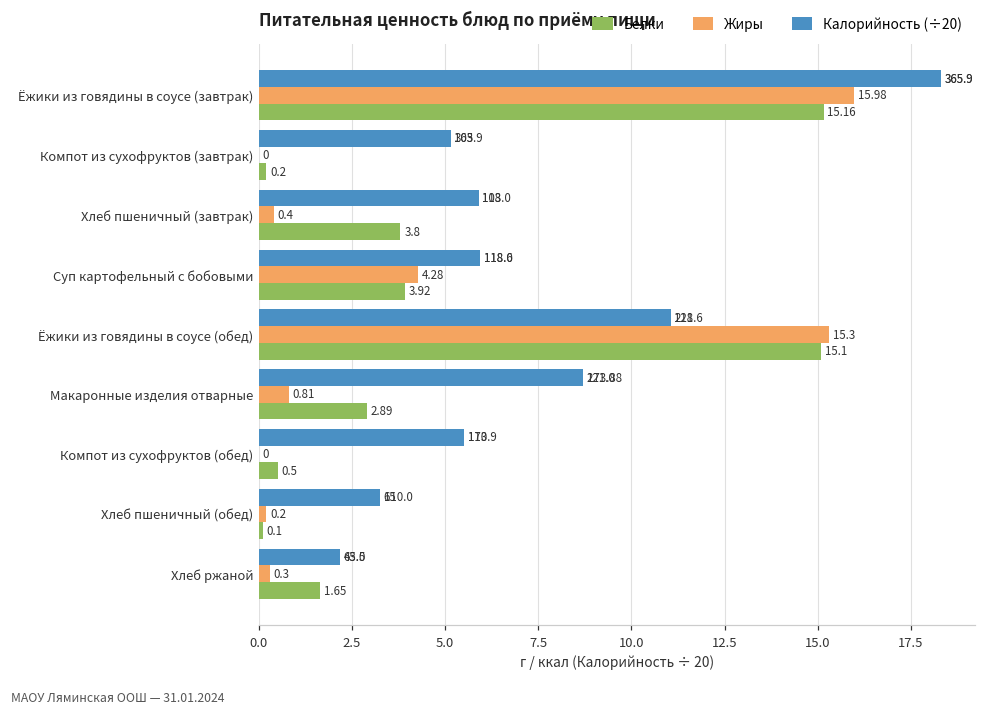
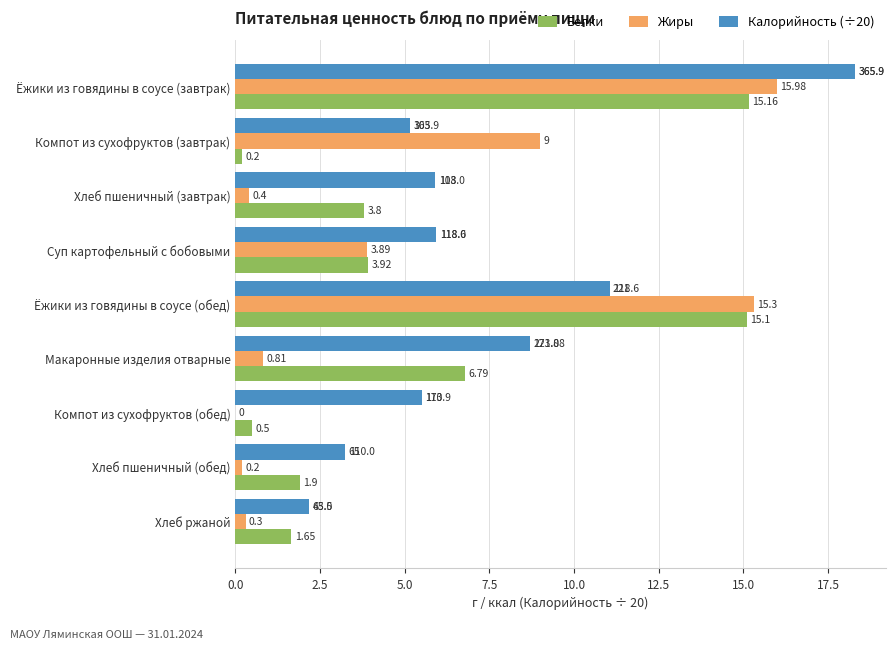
Жиры, Компот из сухофруктов (завтрак): 0 -> 9
Жиры, Суп картофельный с бобовыми: 4.28 -> 3.89
Белки, Макаронные изделия отварные: 2.89 -> 6.79
Белки, Хлеб пшеничный (обед): 0.1 -> 1.9
